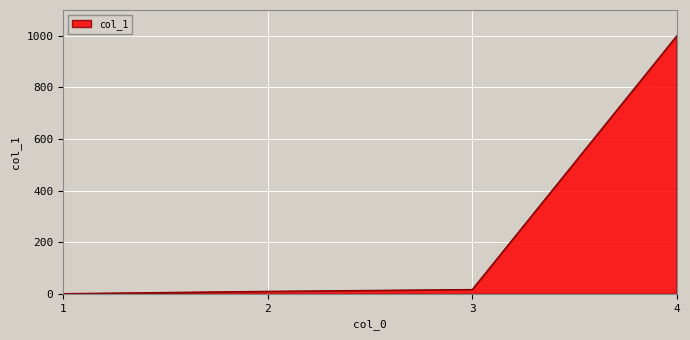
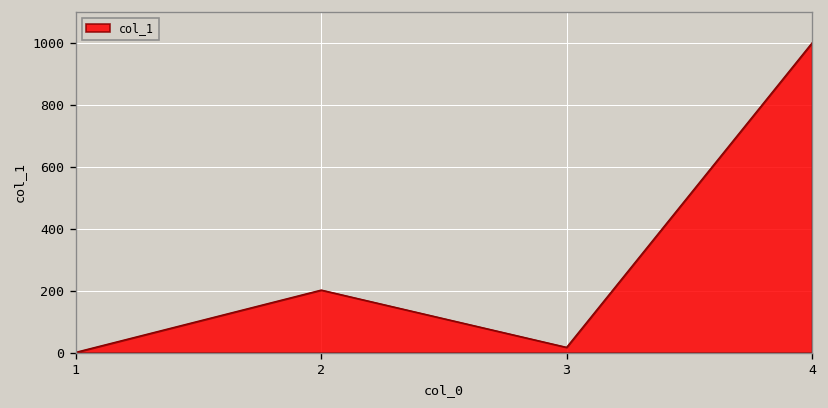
2: 10 -> 200
